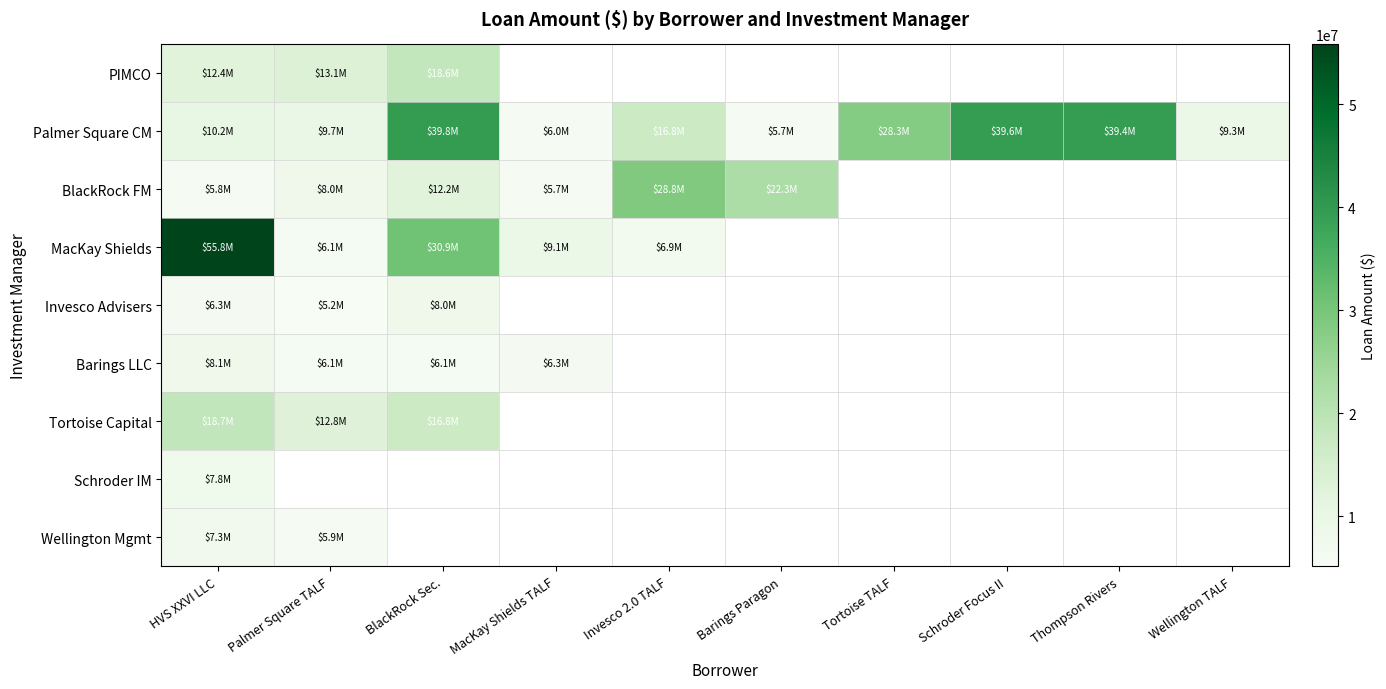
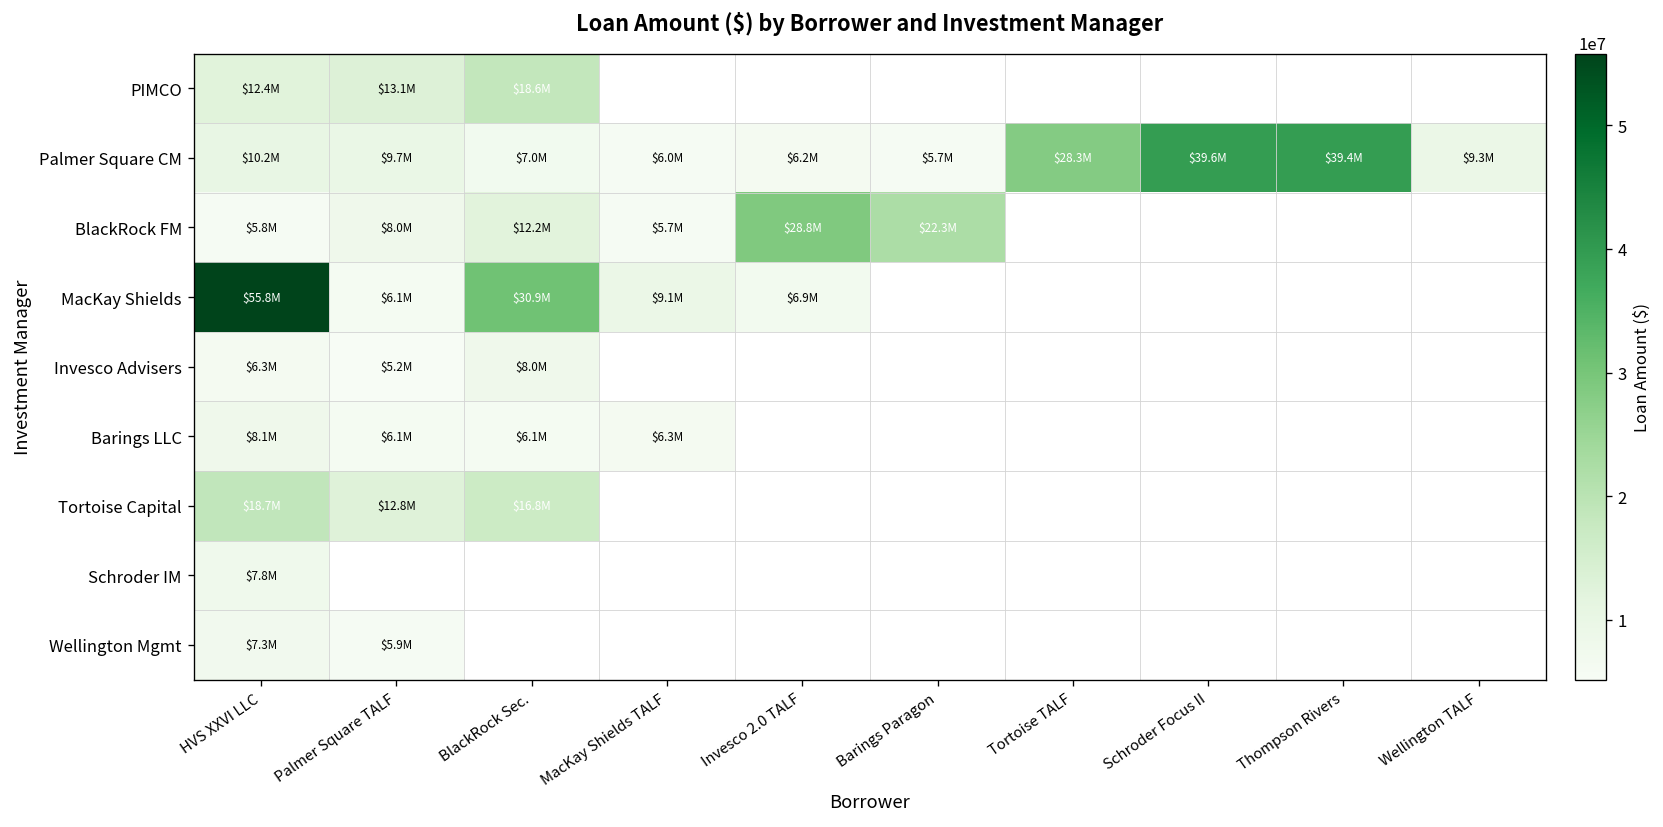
Palmer Square CM, BlackRock Sec.: $39.8M -> $7.0M
Palmer Square CM, Invesco 2.0 TALF: $16.8M -> $6.2M
